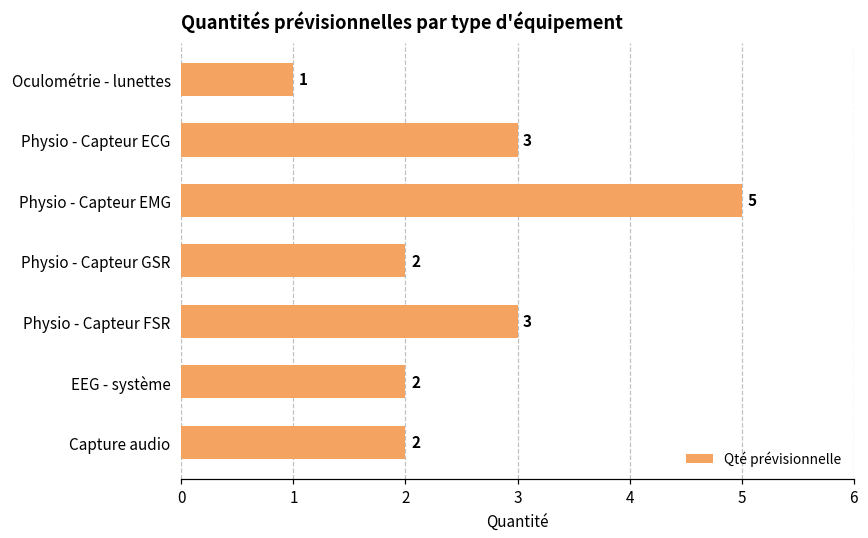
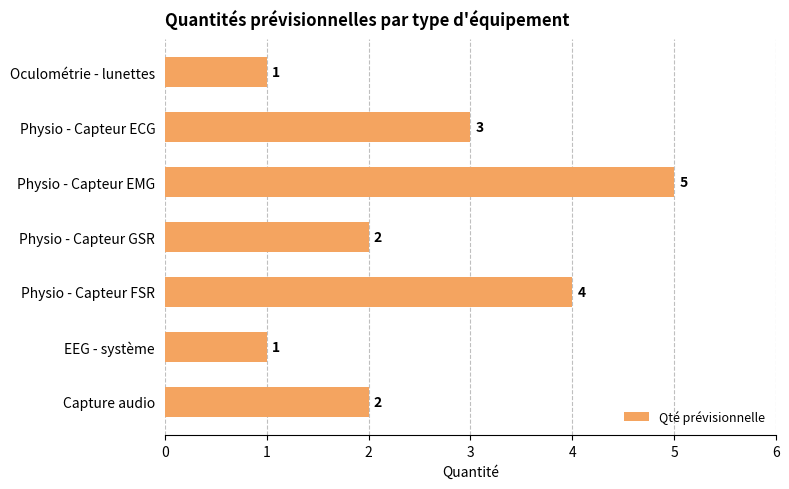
Physio - Capteur FSR: 3 -> 4
EEG - système: 2 -> 1
